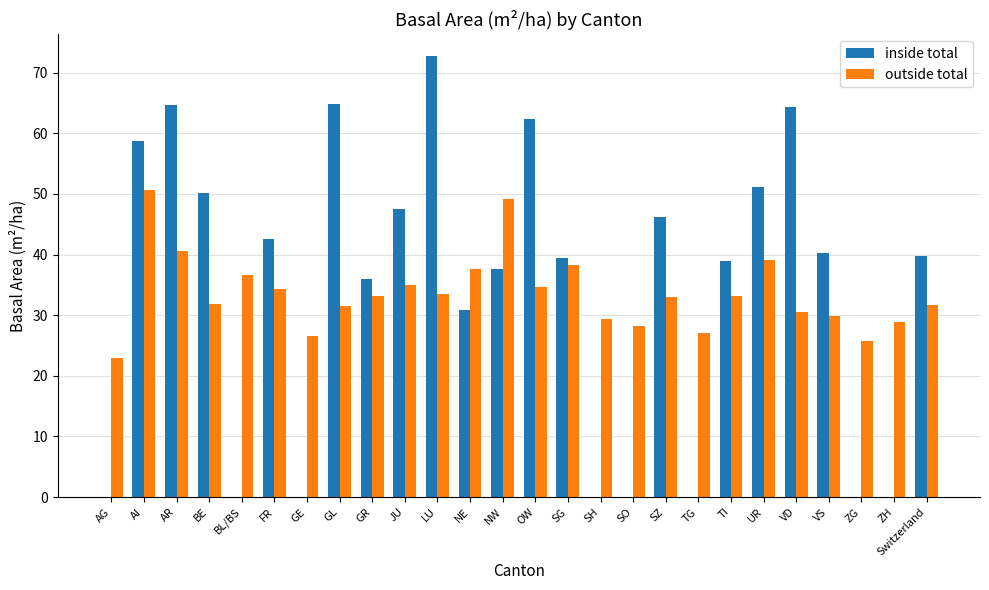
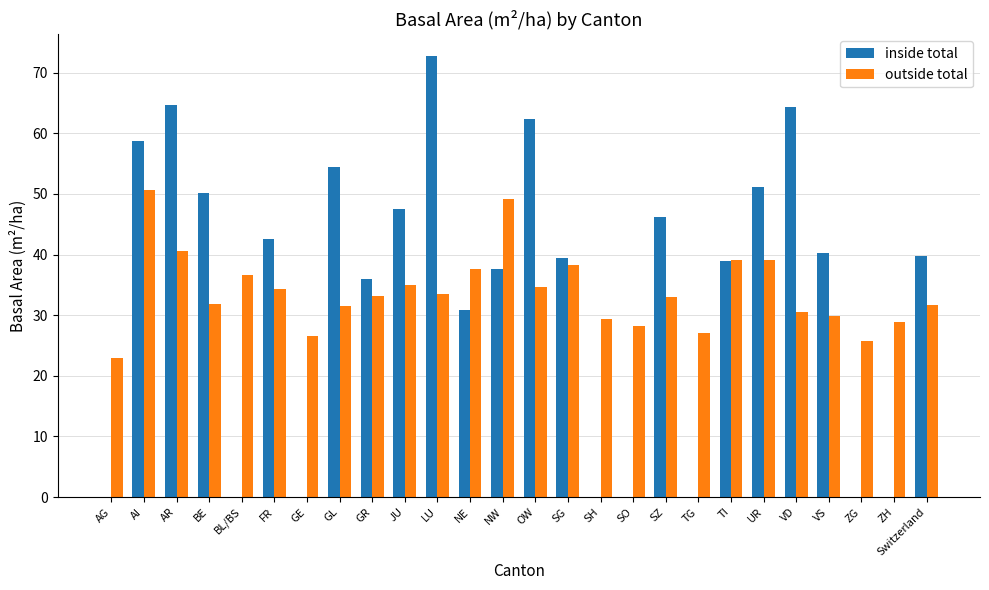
inside total, GL: 65 -> 54
outside total, TI: 33 -> 39
